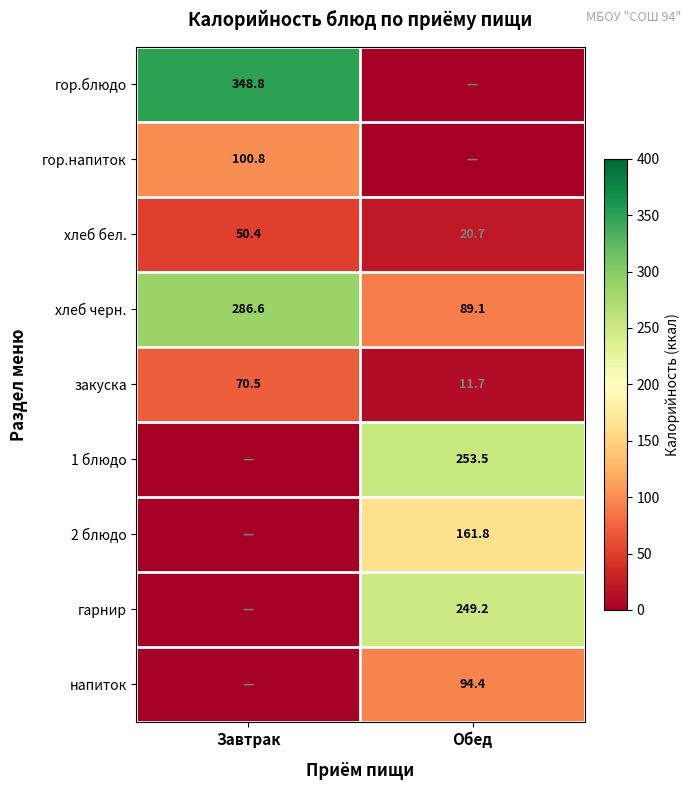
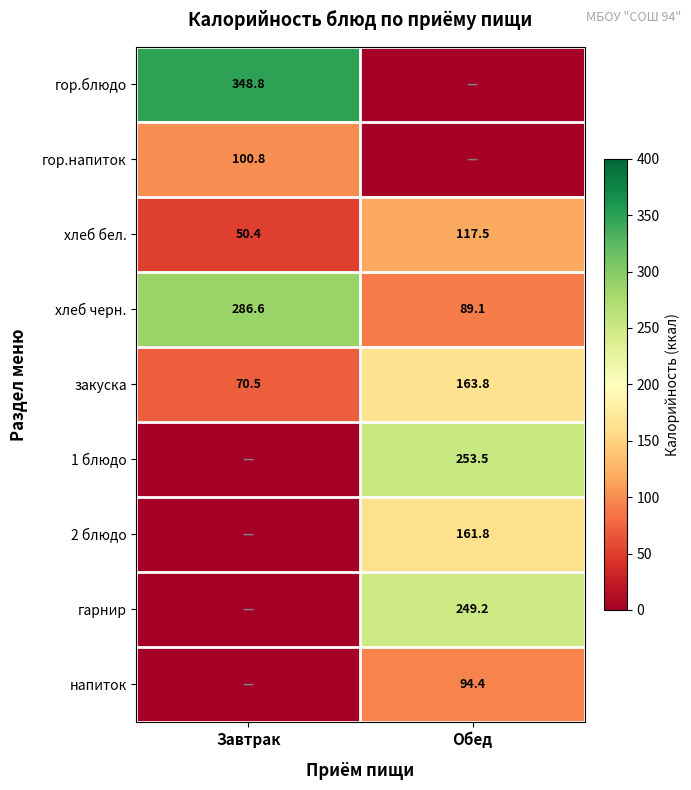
хлеб бел., Обед: 20.7 -> 117.5
закуска, Обед: 11.7 -> 163.8
